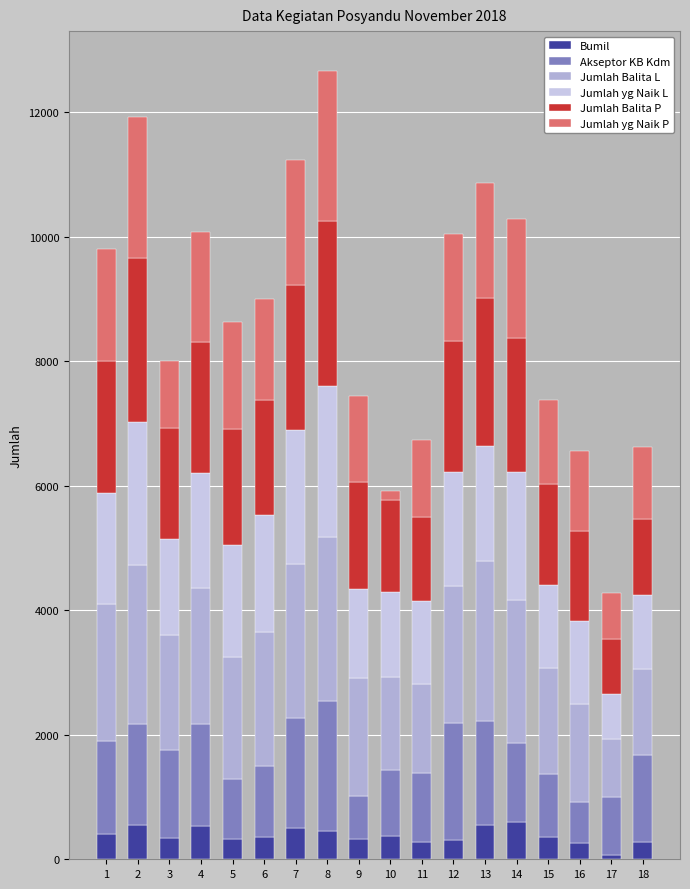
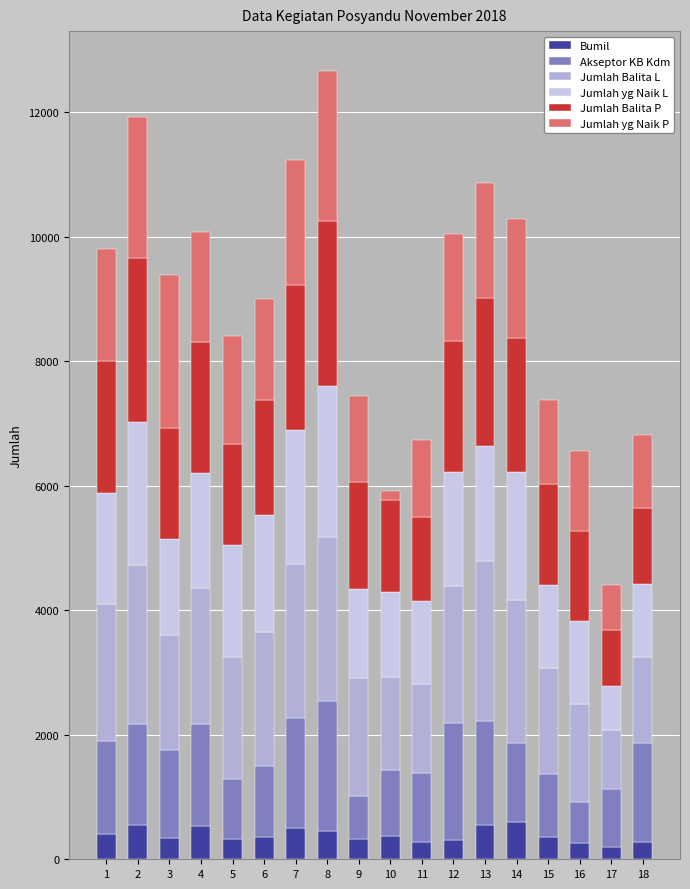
Jumlah yg Naik P, 3: 1100 -> 2500
Jumlah Balita P, 5: 1900 -> 1600
Bumil, 17: 100 -> 200
Akseptor KB Kdm, 18: 1400 -> 1600
